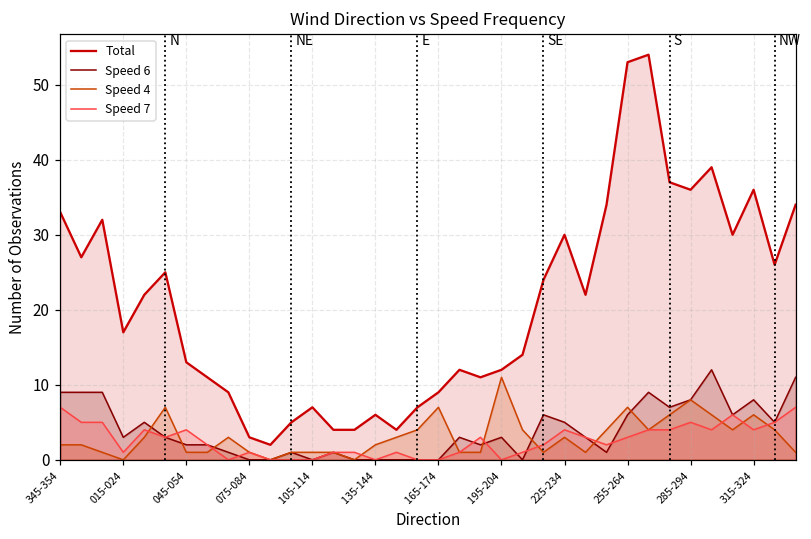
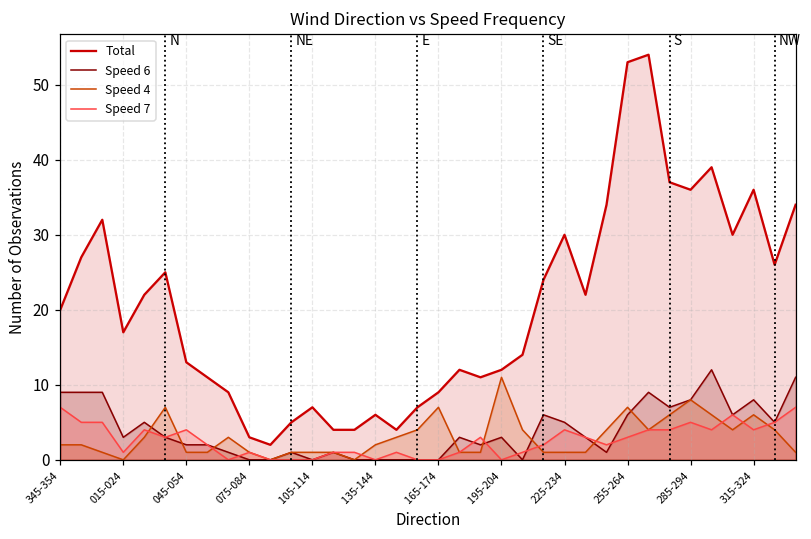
Total, 345-354: 33 -> 20
Speed 4, 225-234: 3 -> 1
